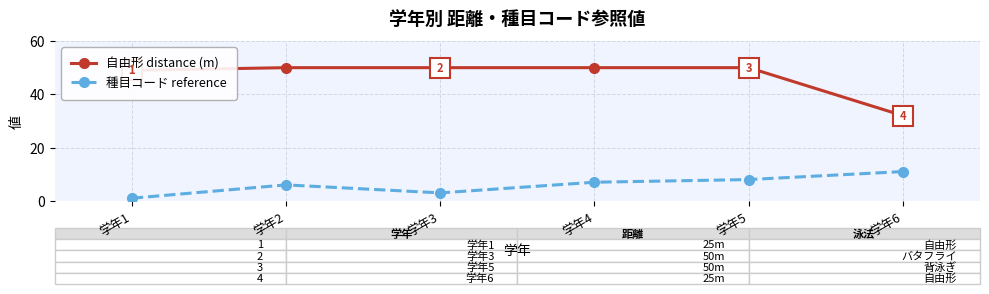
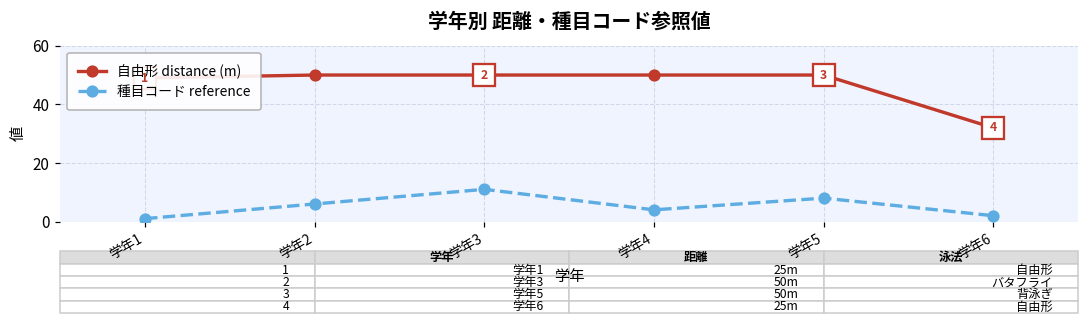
種目コード reference, 学年3: 3 -> 11
種目コード reference, 学年4: 7 -> 4
種目コード reference, 学年6: 11 -> 2
